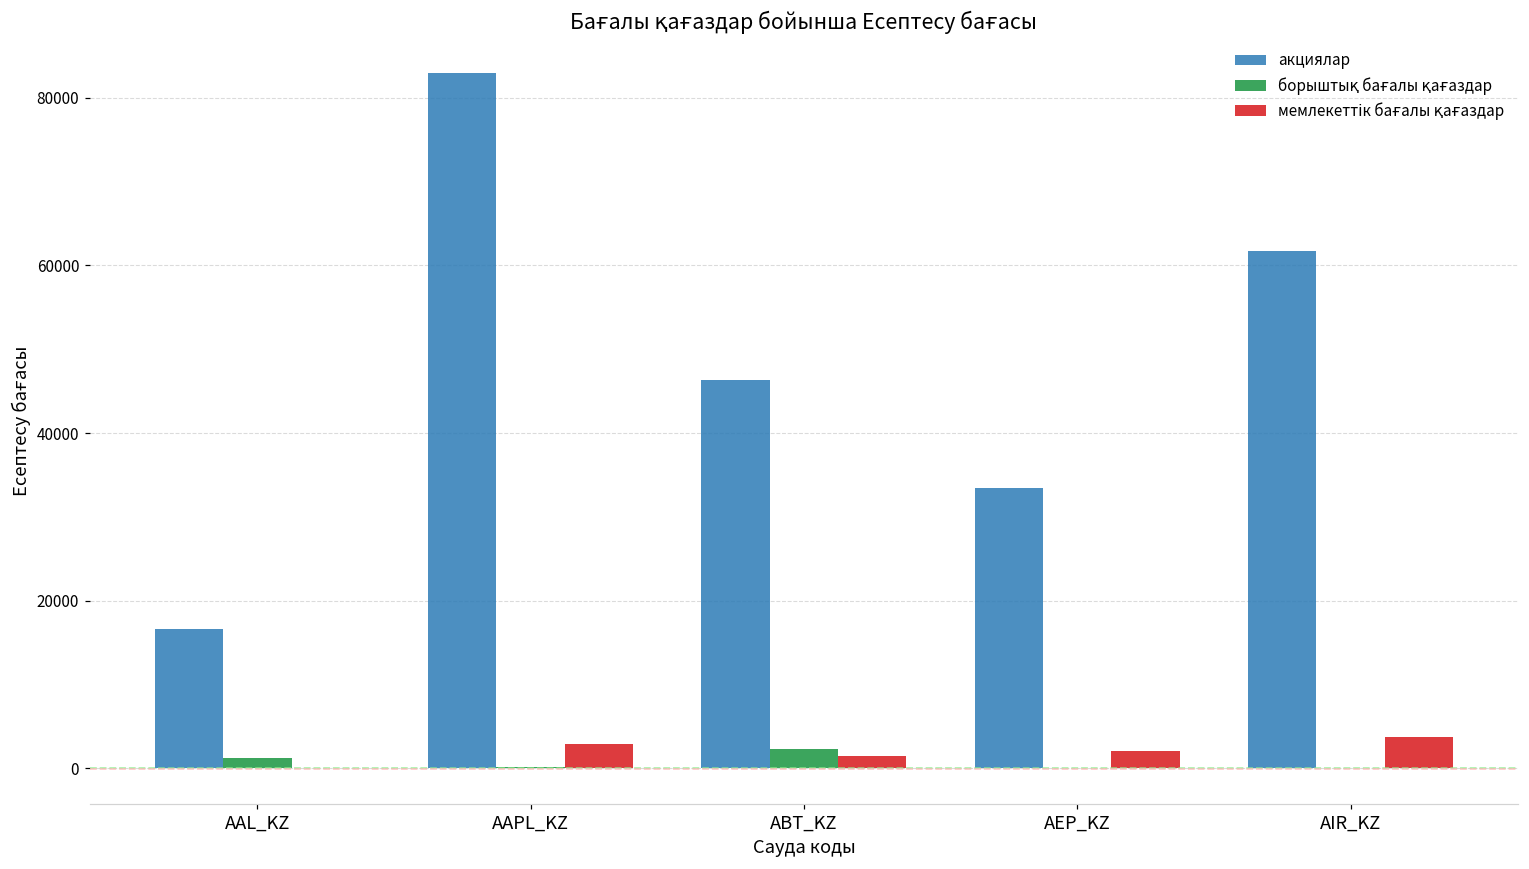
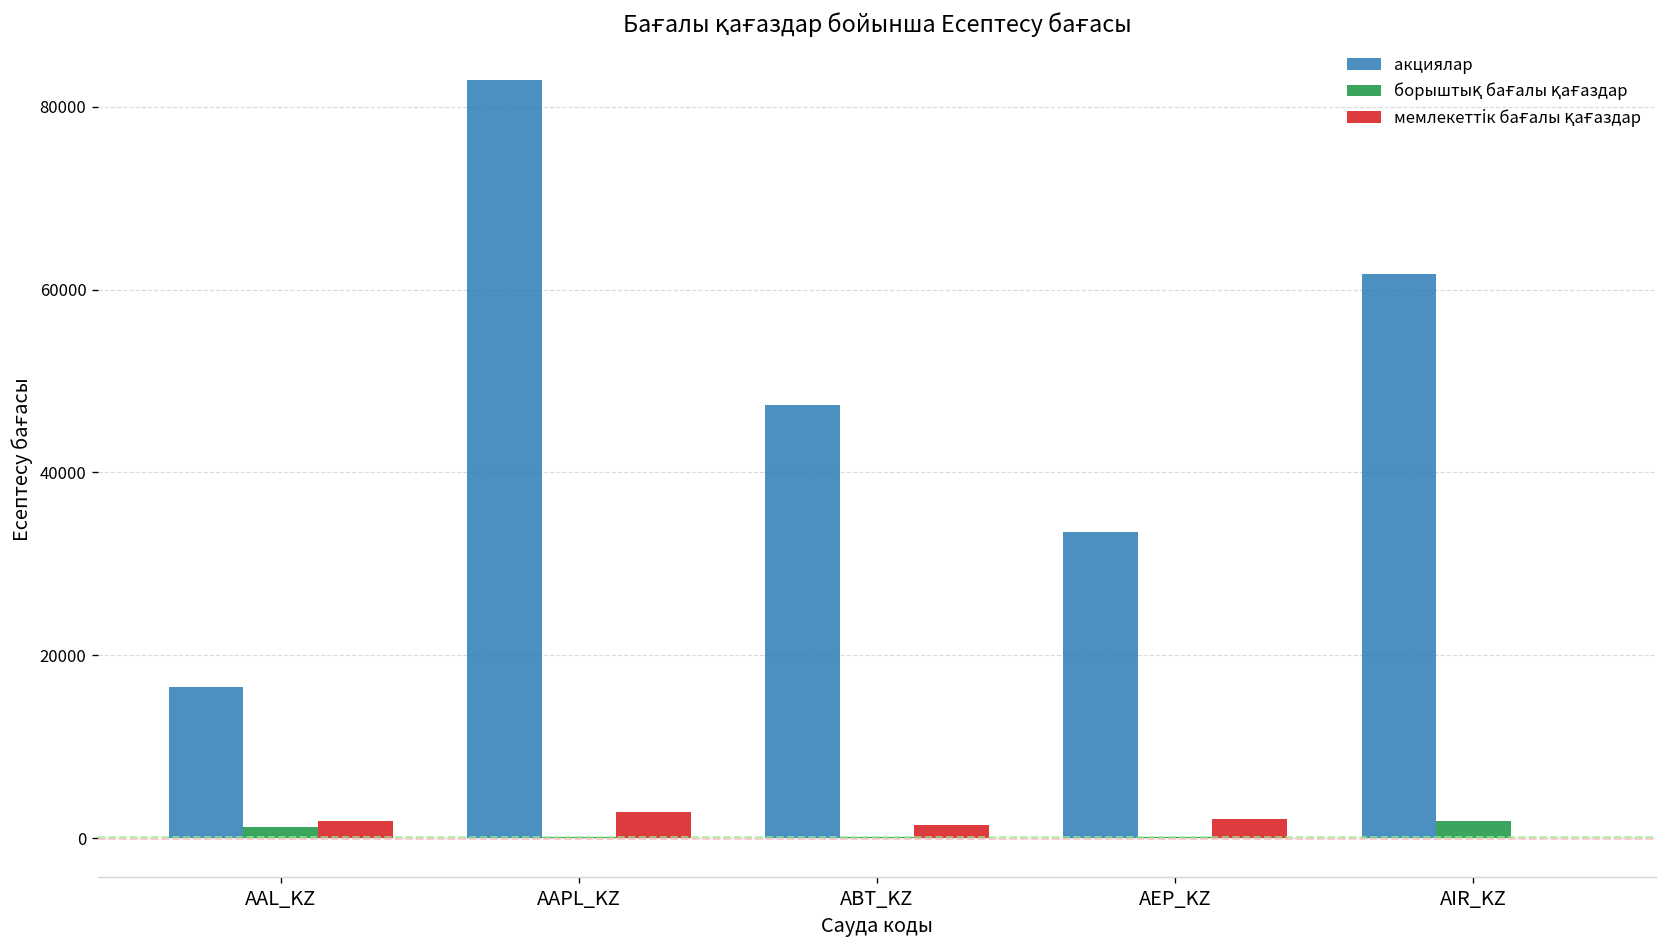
мемлекеттік бағалы қағаздар, AAL_KZ: 0 -> 2000
акциялар, ABT_KZ: 46000 -> 47000
борыштық бағалы қағаздар, ABT_KZ: 2000 -> 0
борыштық бағалы қағаздар, AIR_KZ: 0 -> 2000
мемлекеттік бағалы қағаздар, AIR_KZ: 4000 -> 0
